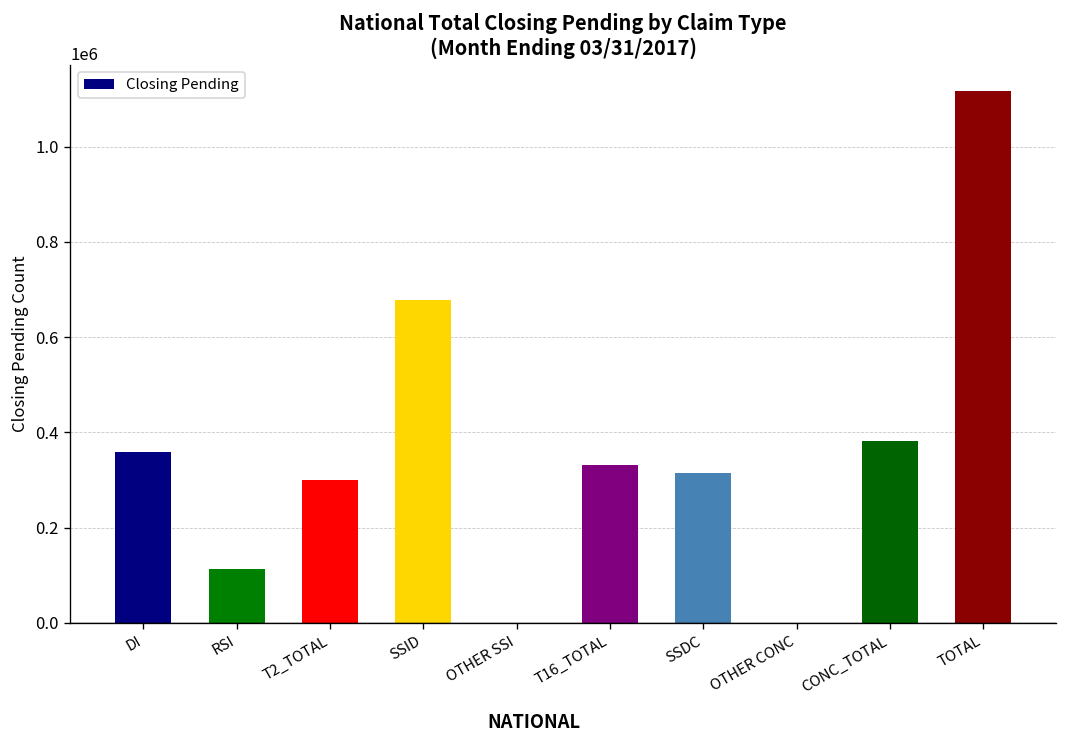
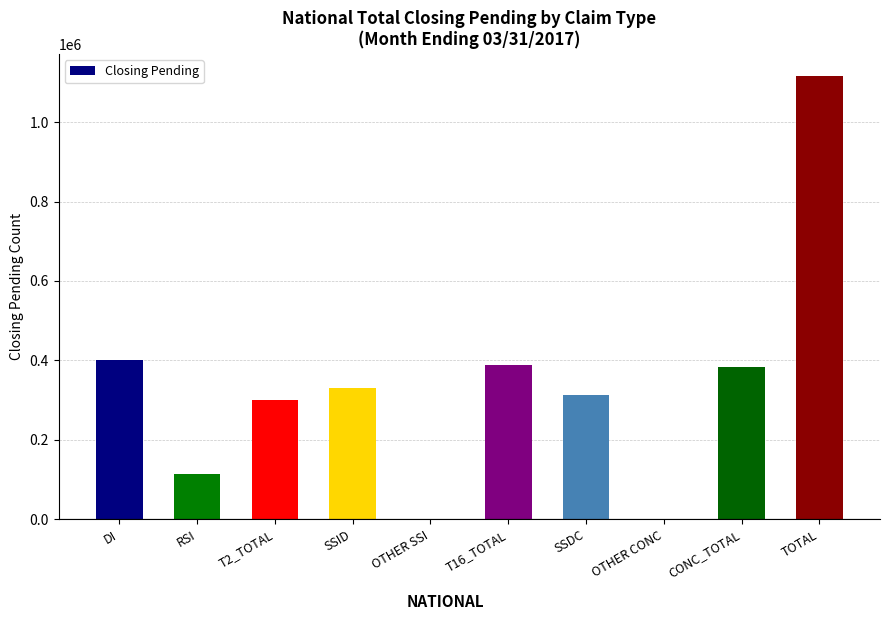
DI: 360000 -> 400000
SSID: 680000 -> 330000
T16_TOTAL: 330000 -> 390000
